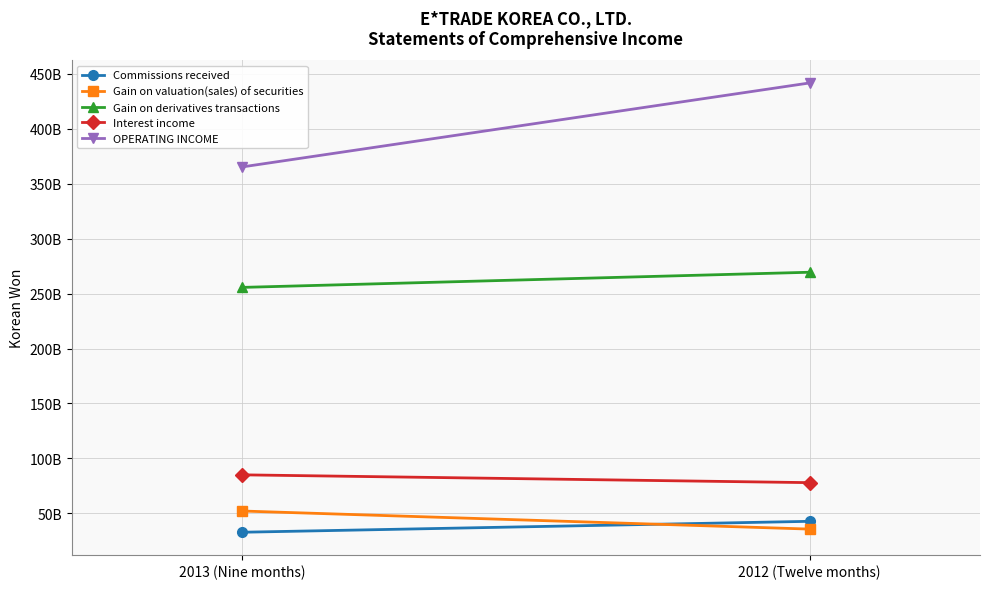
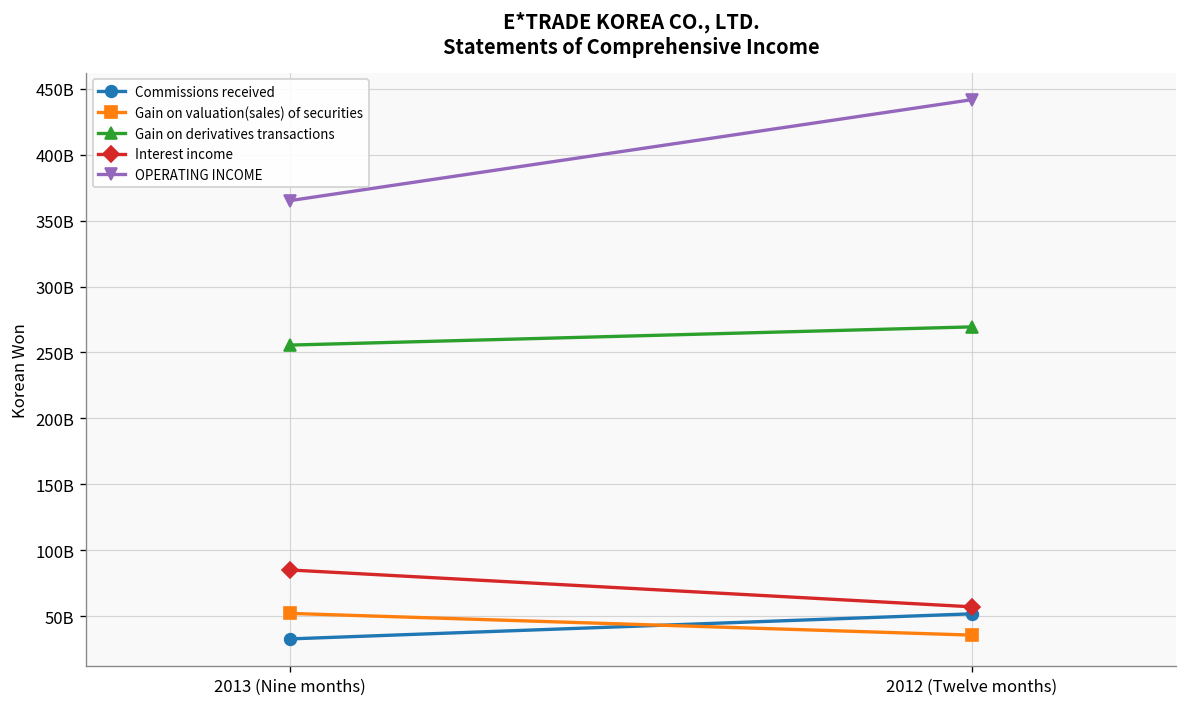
Commissions received, 2012 (Twelve months): 43000000000 -> 52000000000
Interest income, 2012 (Twelve months): 78000000000 -> 57000000000
